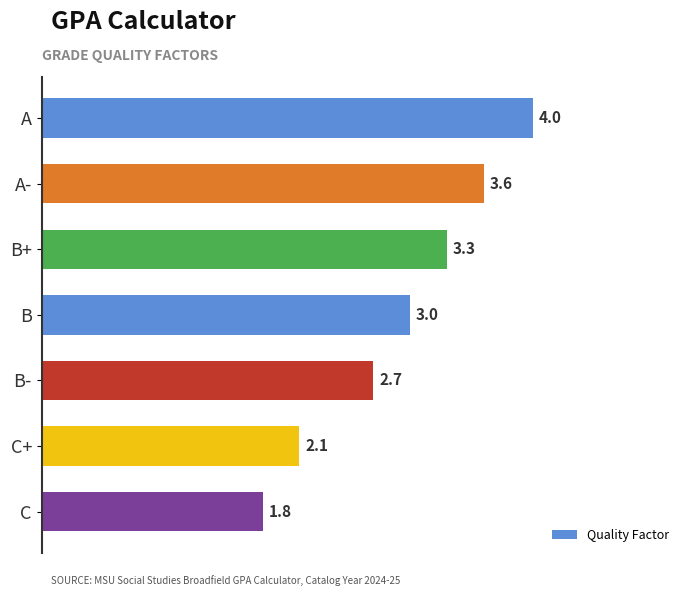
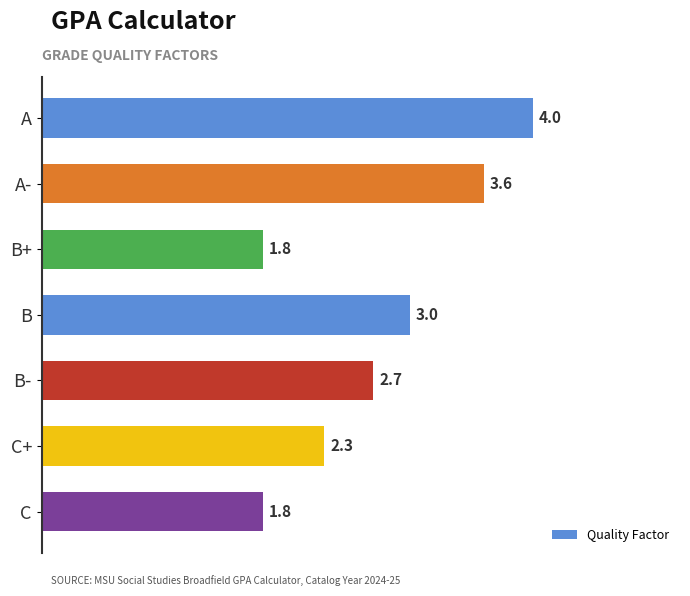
B+: 3.3 -> 1.8
C+: 2.1 -> 2.3
